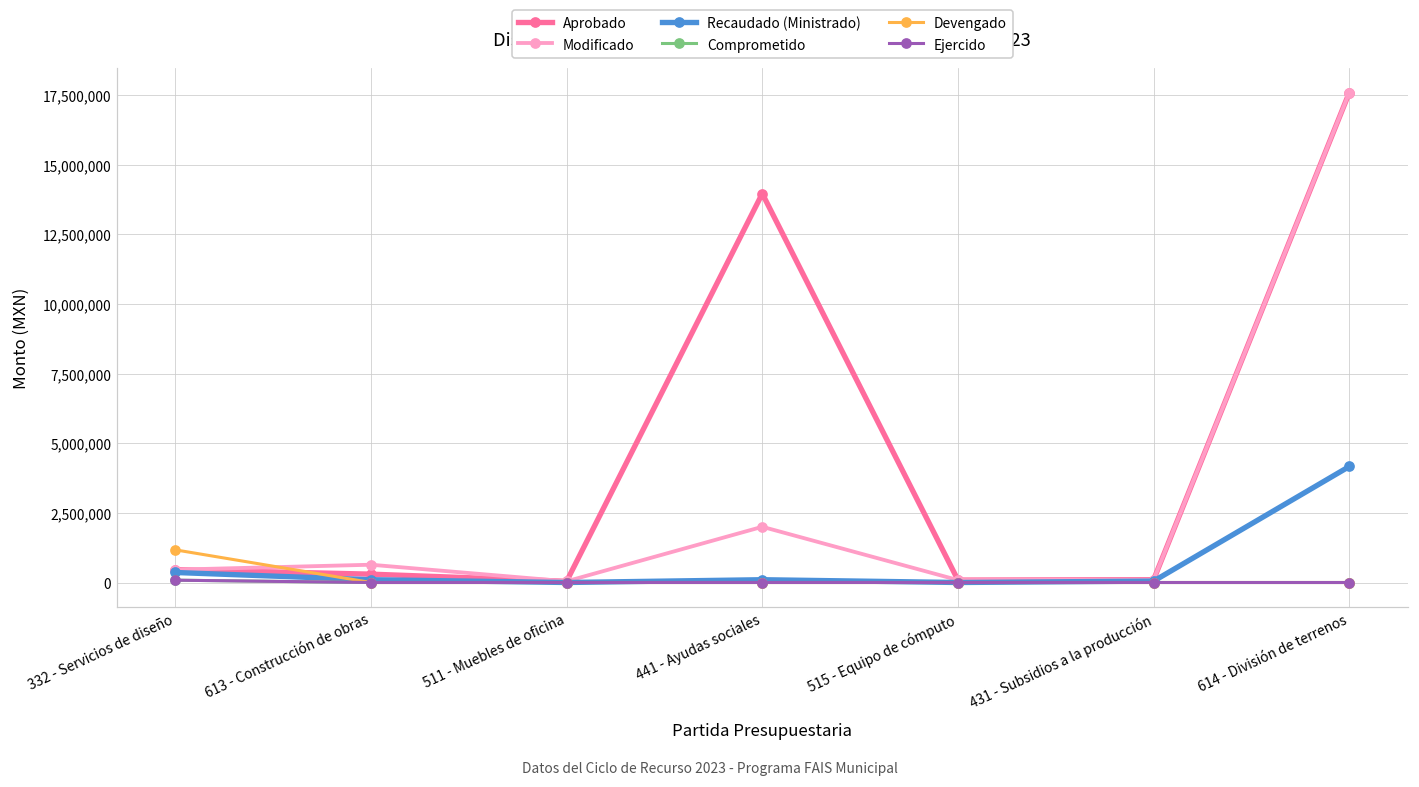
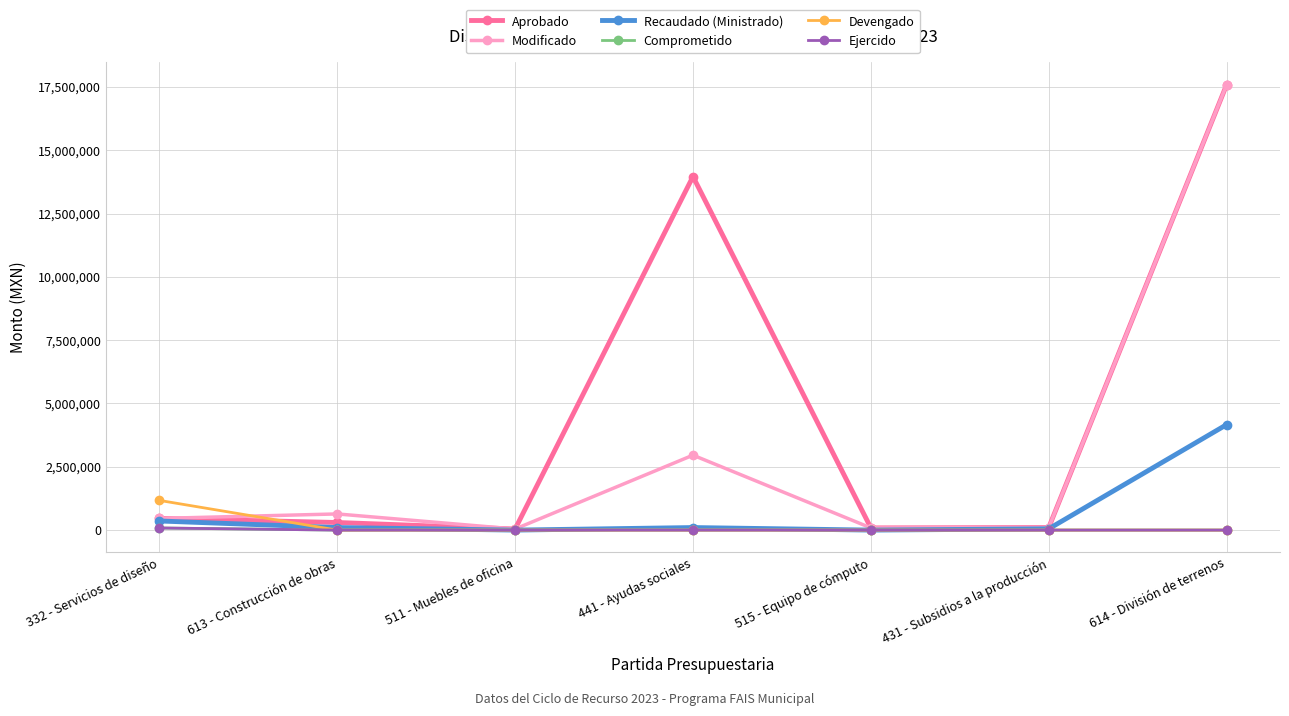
Modificado, 441 - Ayudas sociales: 2,000,000 -> 3,000,000
